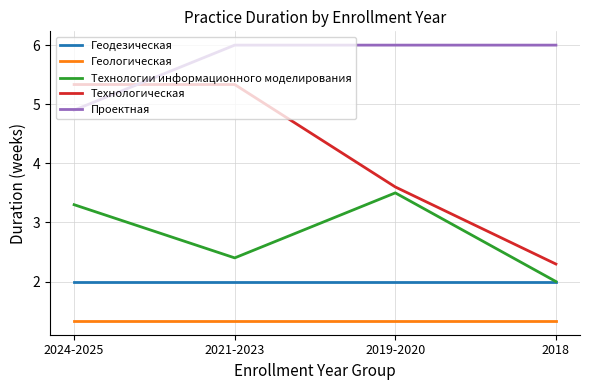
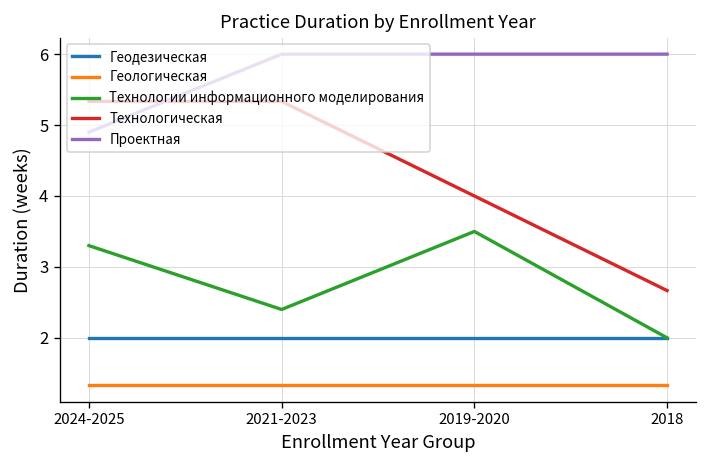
Технологическая, 2019-2020: 3.6 -> 4.0
Технологическая, 2018: 2.3 -> 2.7
